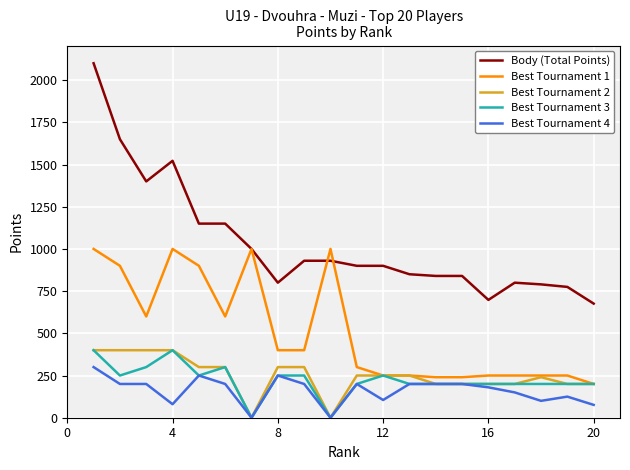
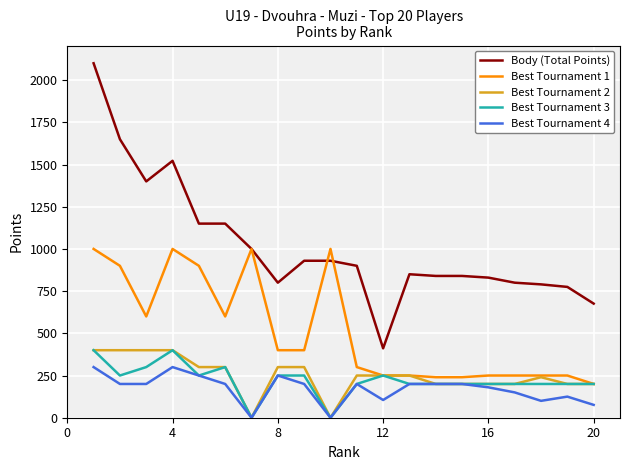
Best Tournament 4, 4: 80 -> 300
Body (Total Points), 12: 900 -> 410
Body (Total Points), 16: 700 -> 830
